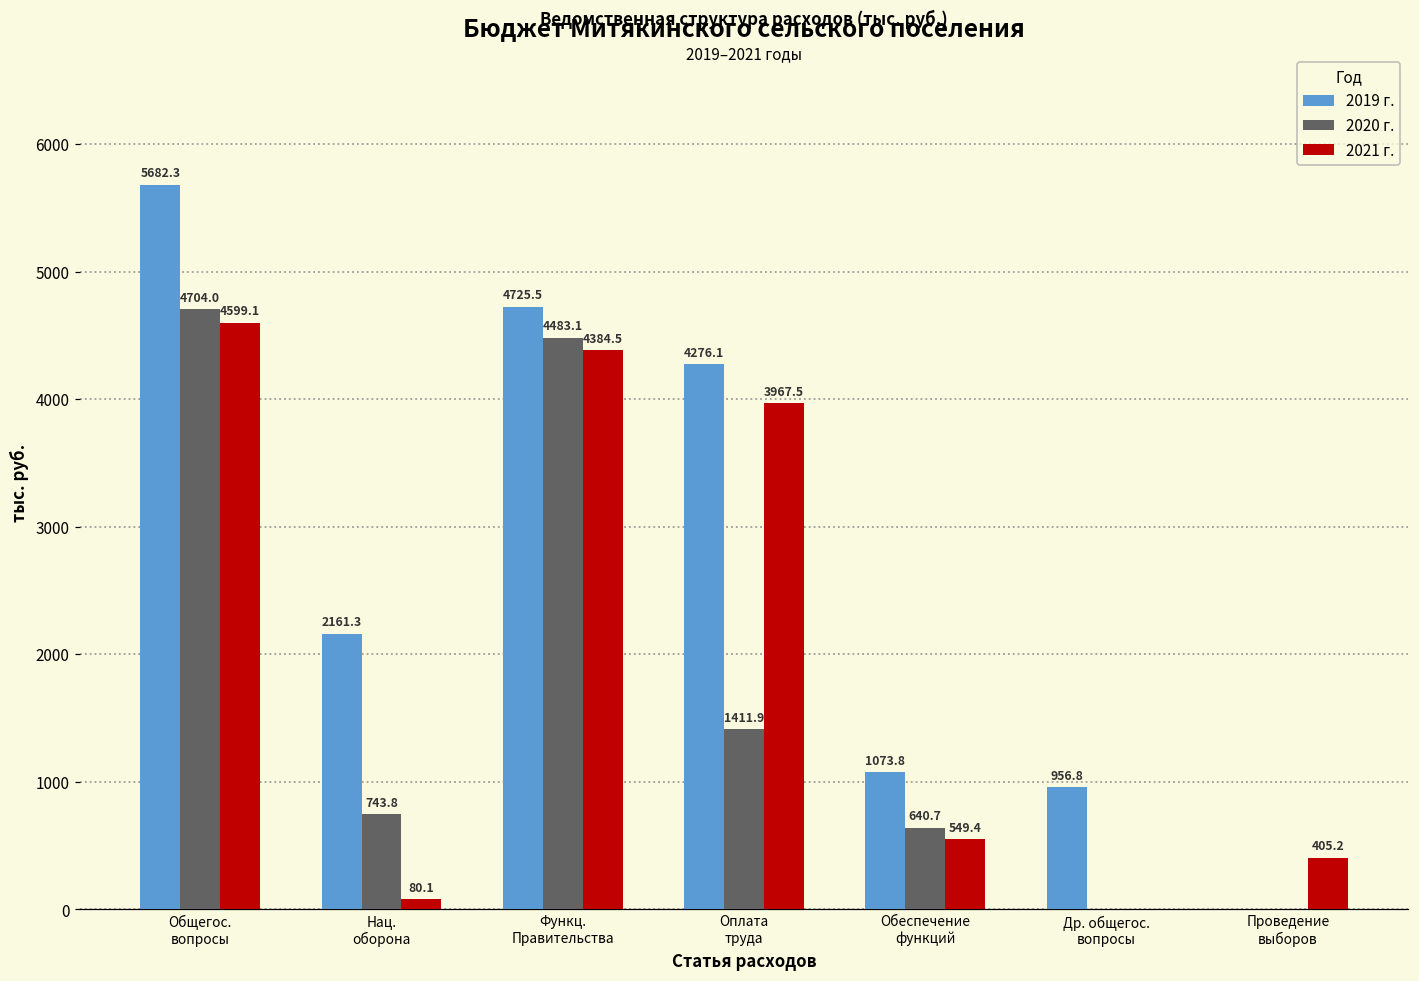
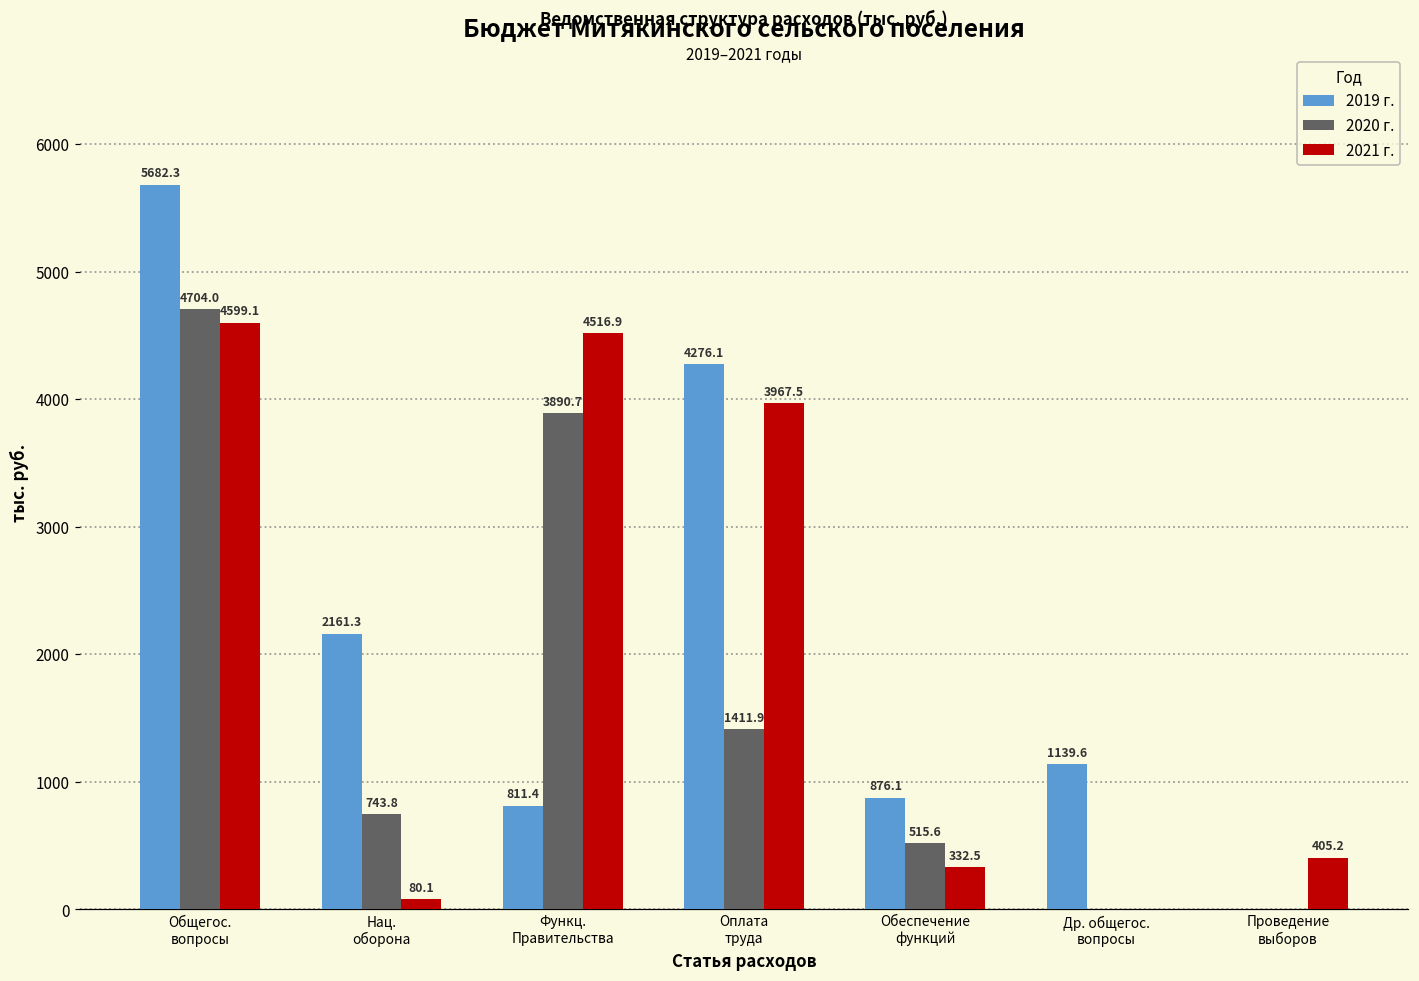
2019 г., Функц. Правительства: 4725.5 -> 811.4
2020 г., Функц. Правительства: 4483.1 -> 3890.7
2021 г., Функц. Правительства: 4384.5 -> 4516.9
2019 г., Обеспечение функций: 1073.8 -> 876.1
2020 г., Обеспечение функций: 640.7 -> 515.6
2021 г., Обеспечение функций: 549.4 -> 332.5
2019 г., Др. общегос. вопросы: 956.8 -> 1139.6
